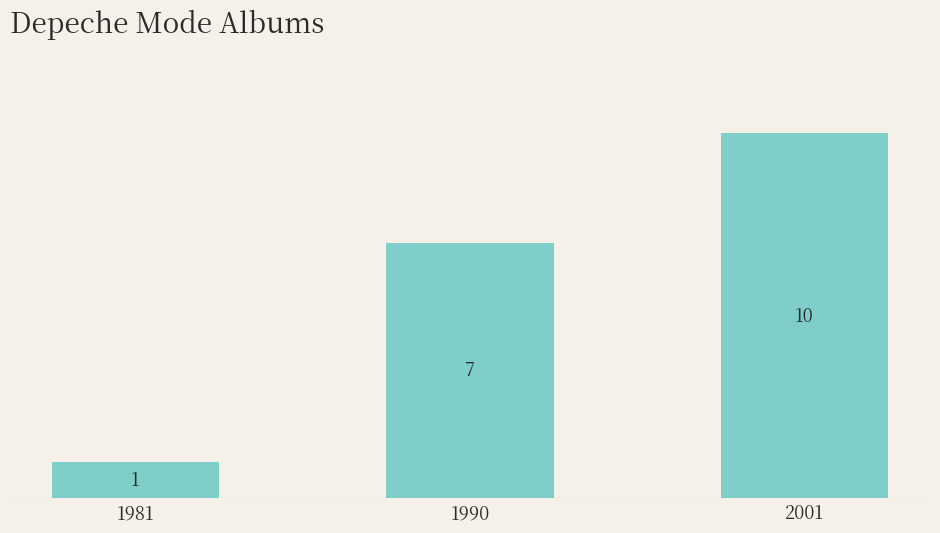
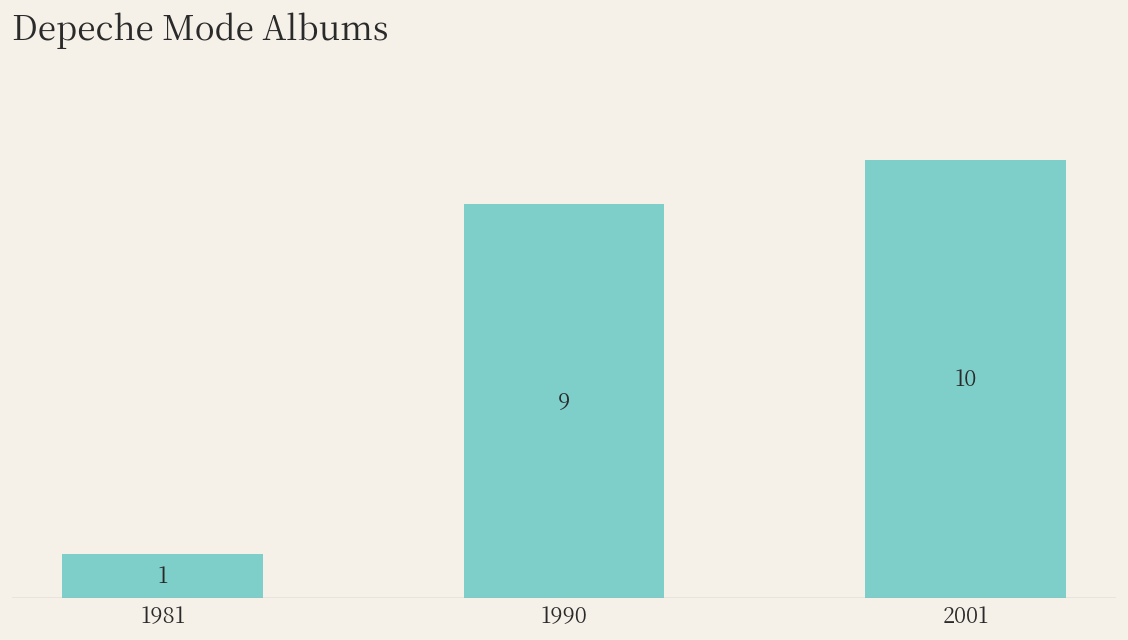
1990: 7 -> 9
